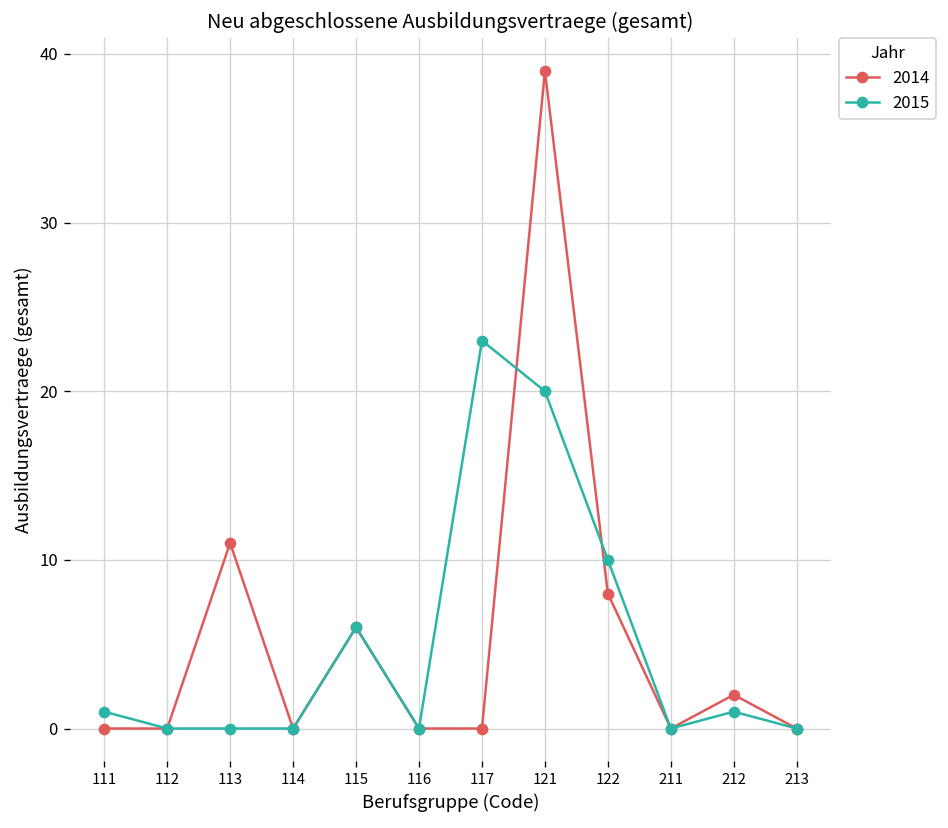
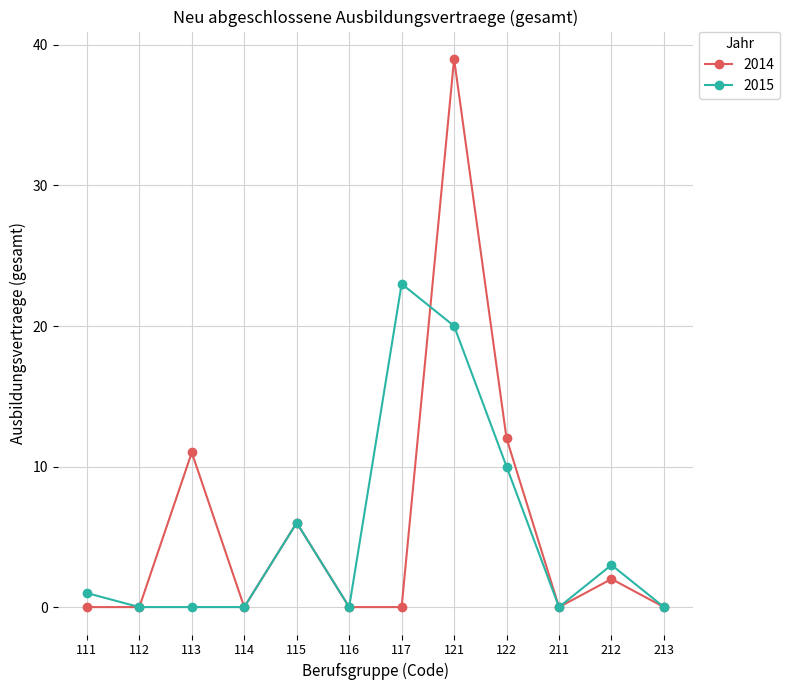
2014, 122: 8 -> 12
2015, 212: 1 -> 3
